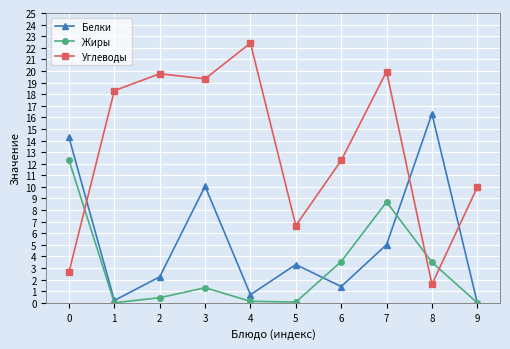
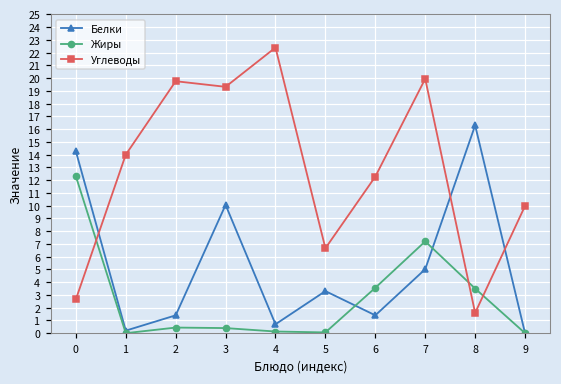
Углеводы, 1: 18.3 -> 14.0
Белки, 2: 2.2 -> 1.4
Жиры, 3: 1.3 -> 0.4
Жиры, 7: 8.7 -> 7.2
